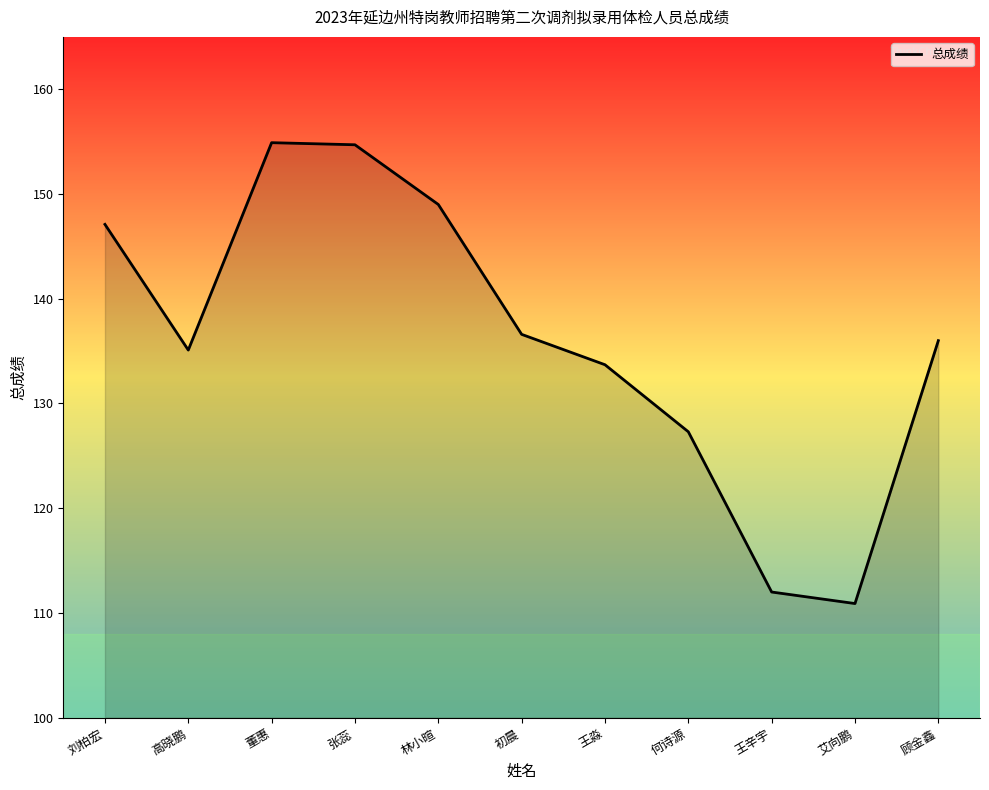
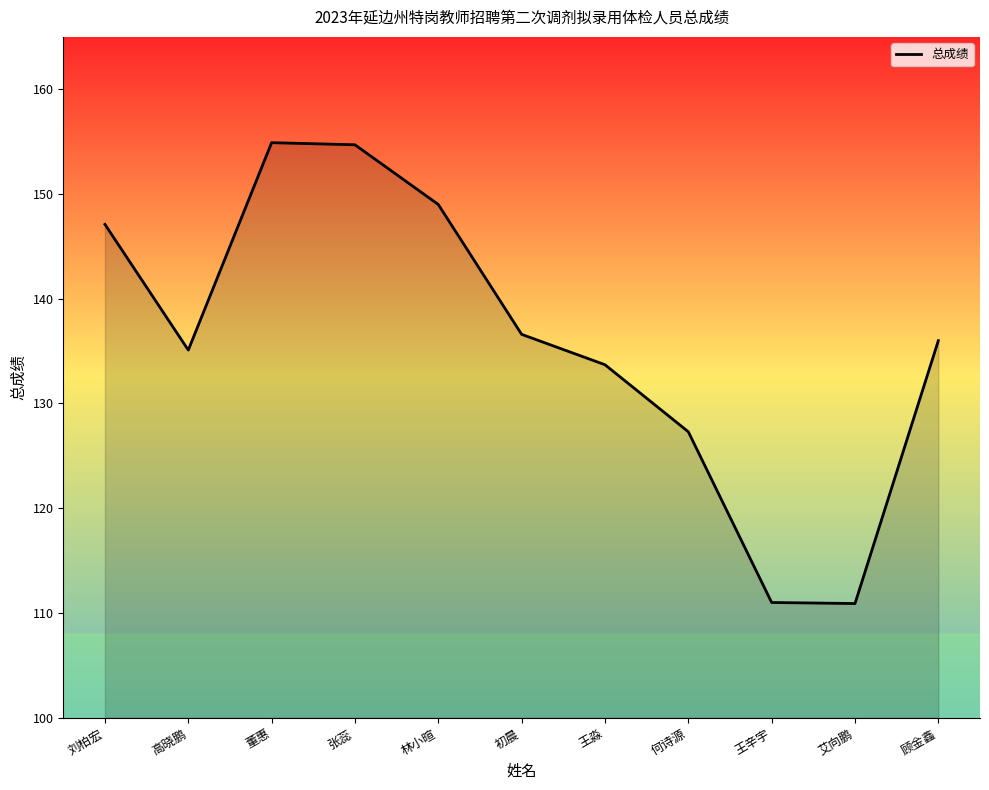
王辛宇: 112 -> 111
